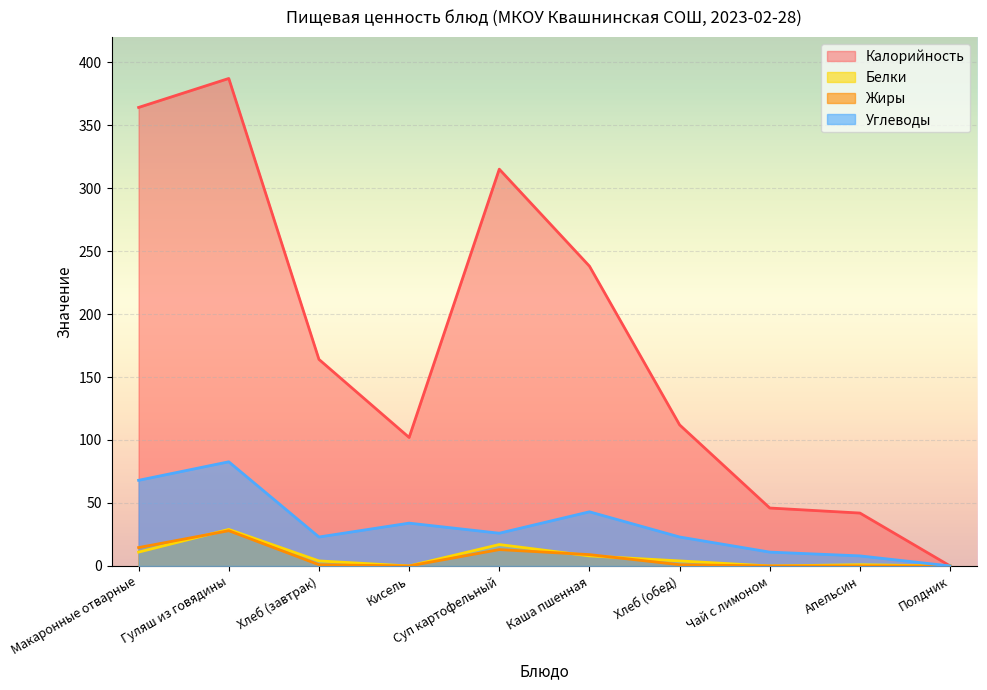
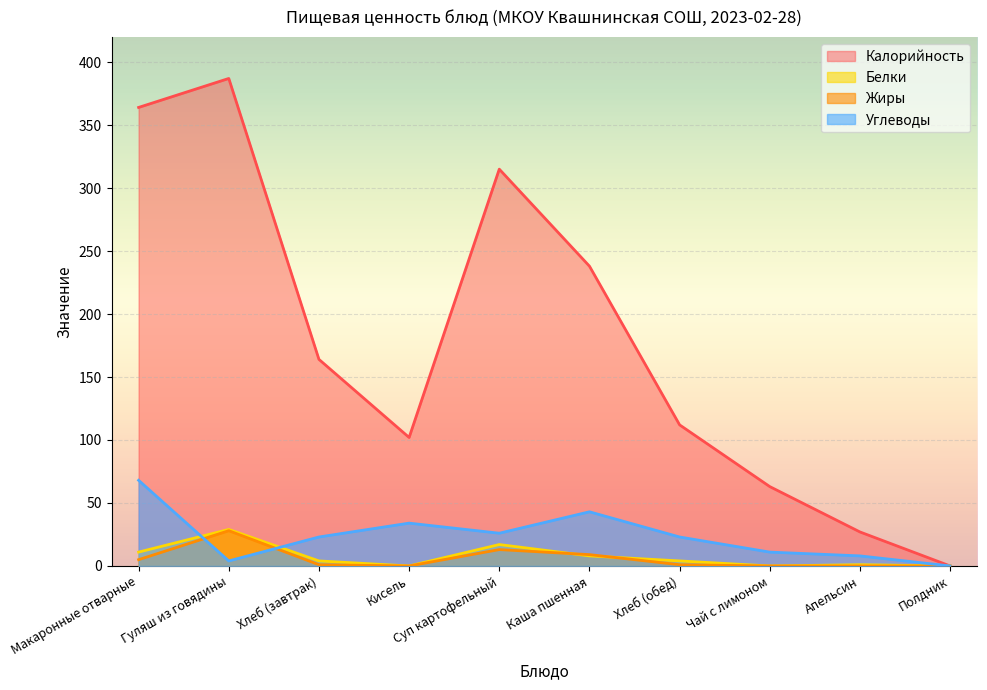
Жиры, Макаронные отварные: 15 -> 5
Углеводы, Гуляш из говядины: 83 -> 4
Калорийность, Чай с лимоном: 46 -> 63
Калорийность, Апельсин: 42 -> 27
